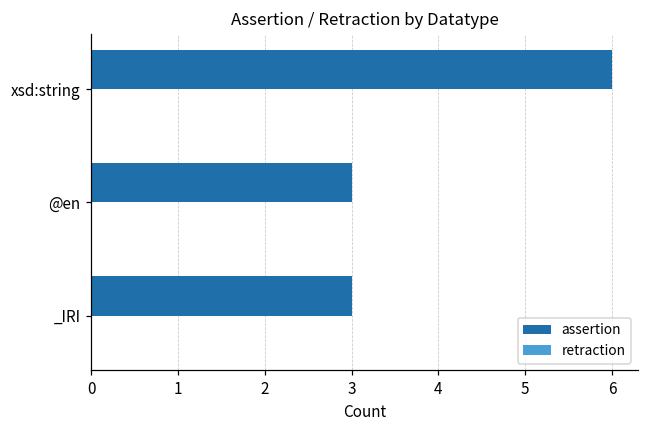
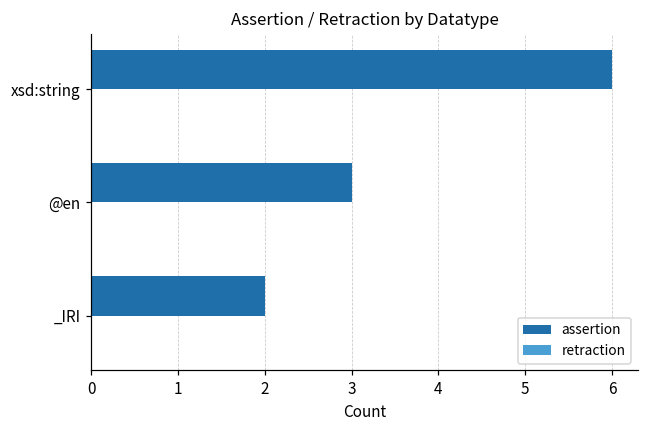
assertion, _IRI: 3 -> 2
